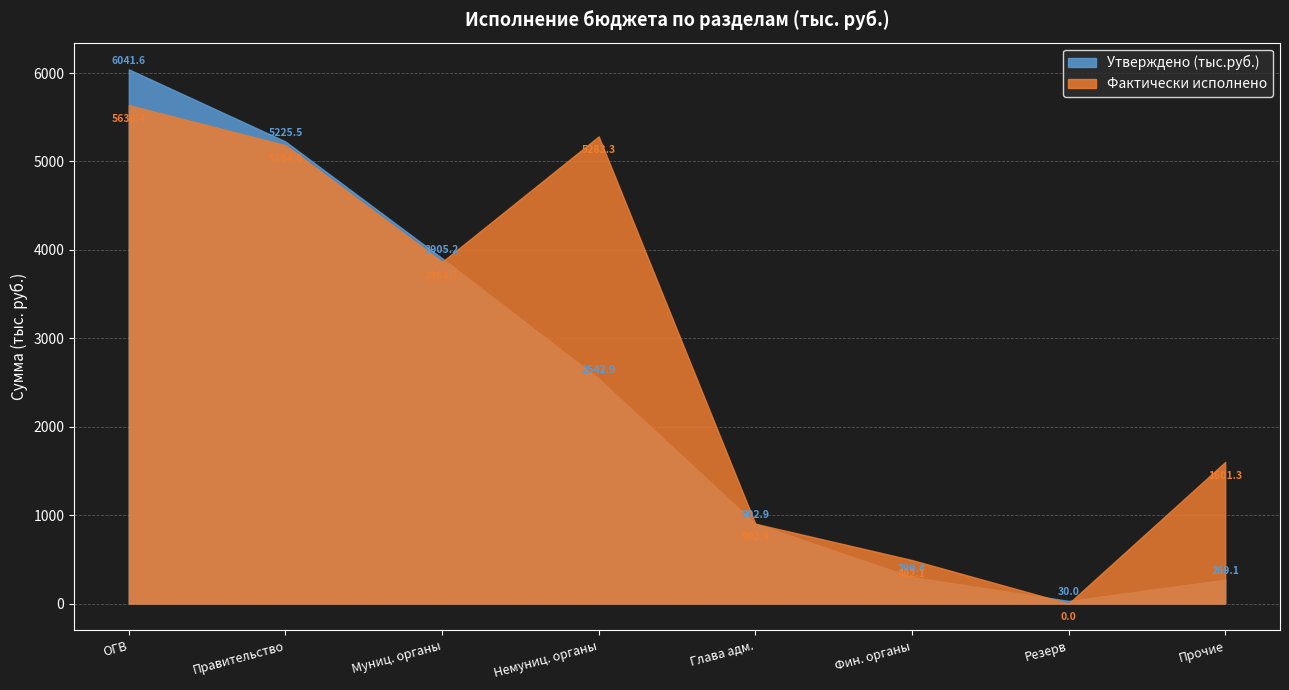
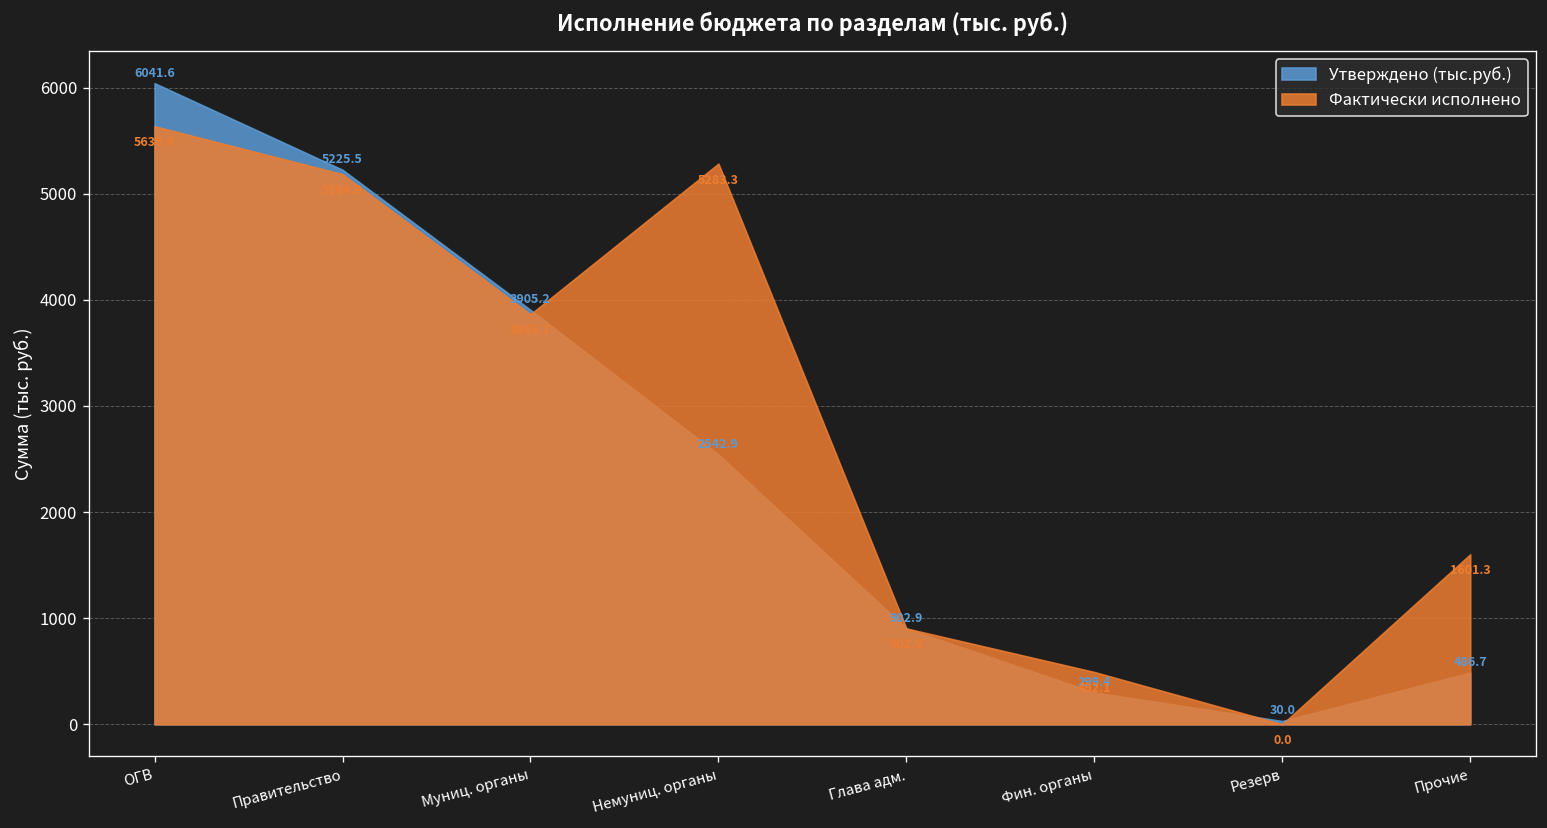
Утверждено (тыс.руб.), Прочие: 269.1 -> 486.7
